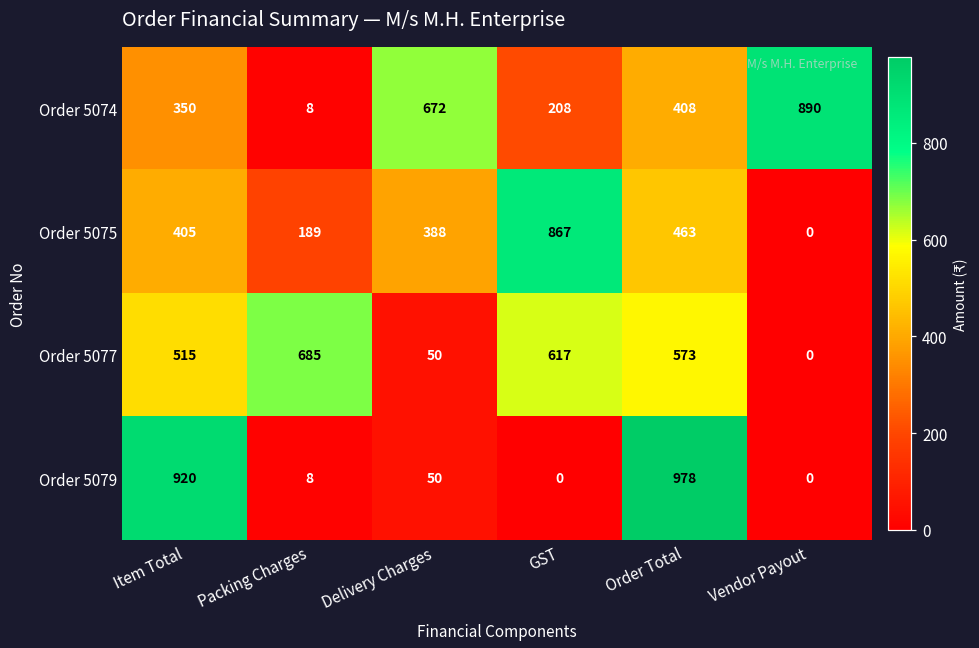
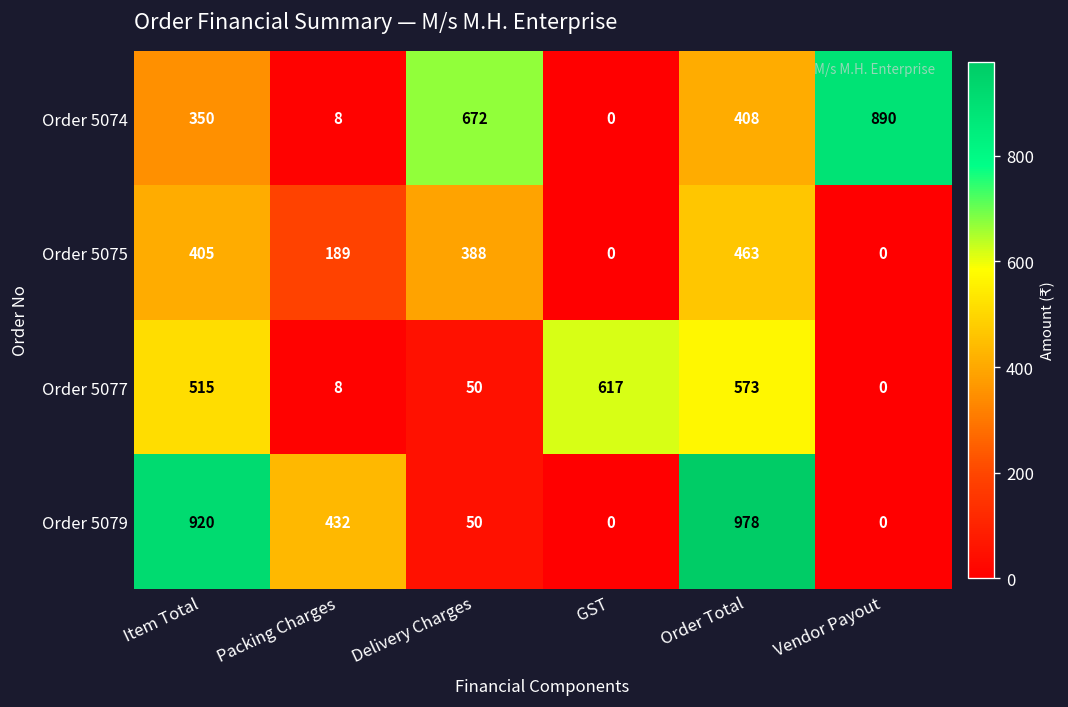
Order 5074, GST: 208 -> 0
Order 5075, GST: 867 -> 0
Order 5077, Packing Charges: 685 -> 8
Order 5079, Packing Charges: 8 -> 432
